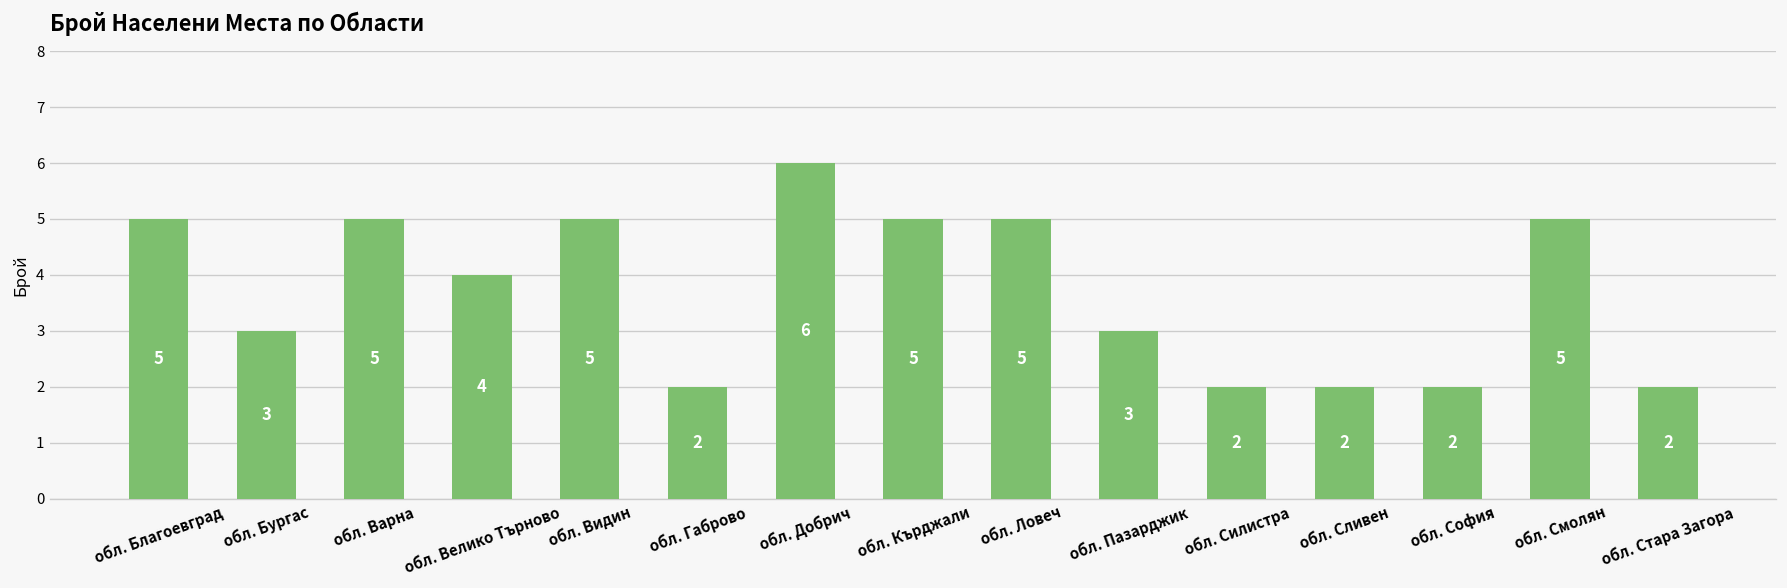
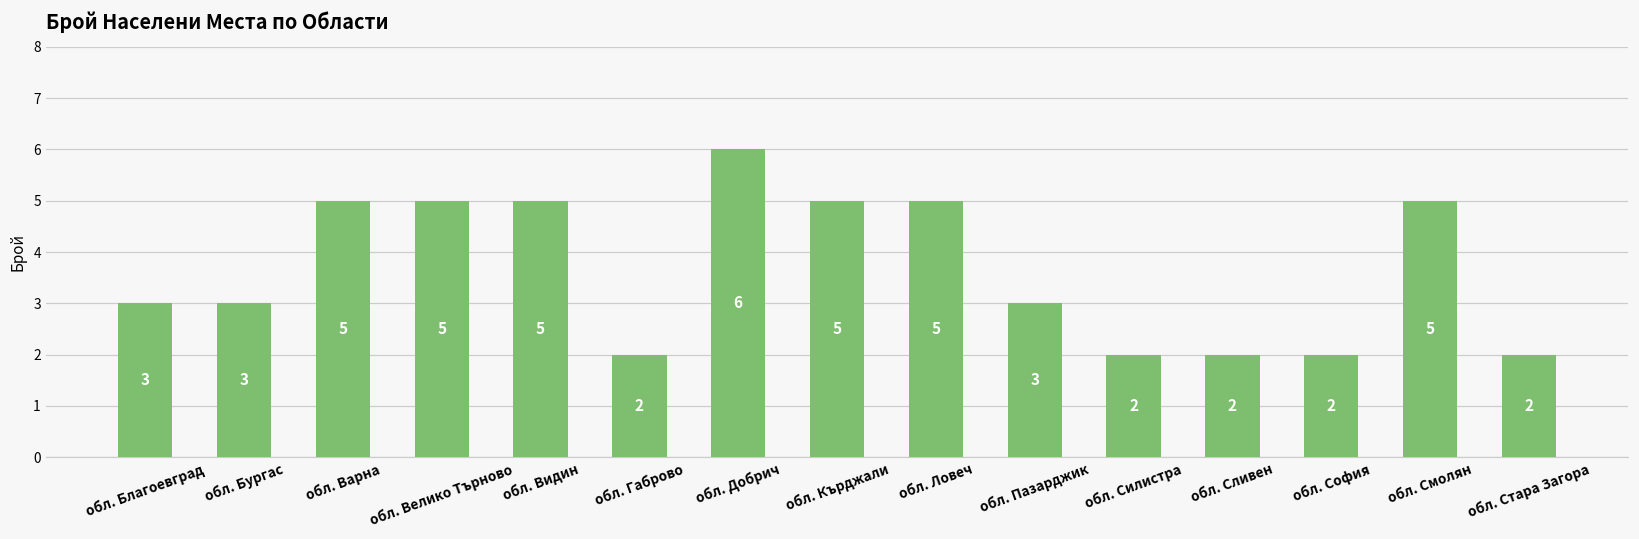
обл. Благоевград: 5 -> 3
обл. Велико Търново: 4 -> 5
